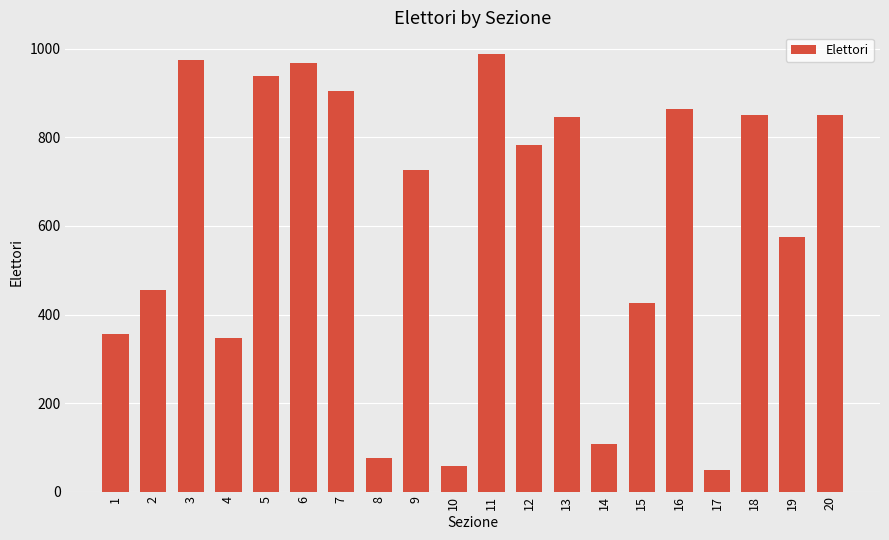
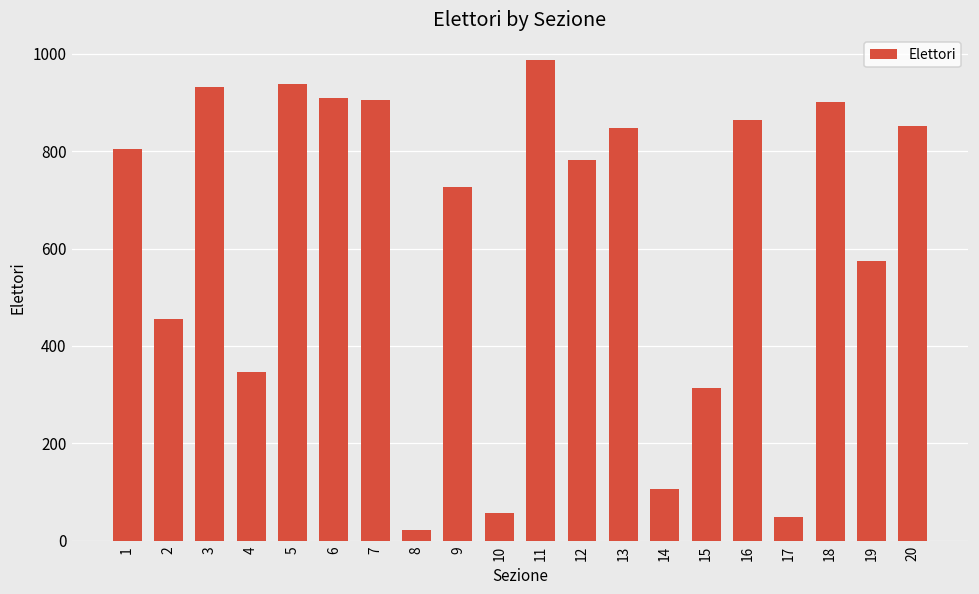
1: 360 -> 810
3: 980 -> 930
6: 970 -> 910
8: 80 -> 20
15: 430 -> 310
18: 850 -> 900
